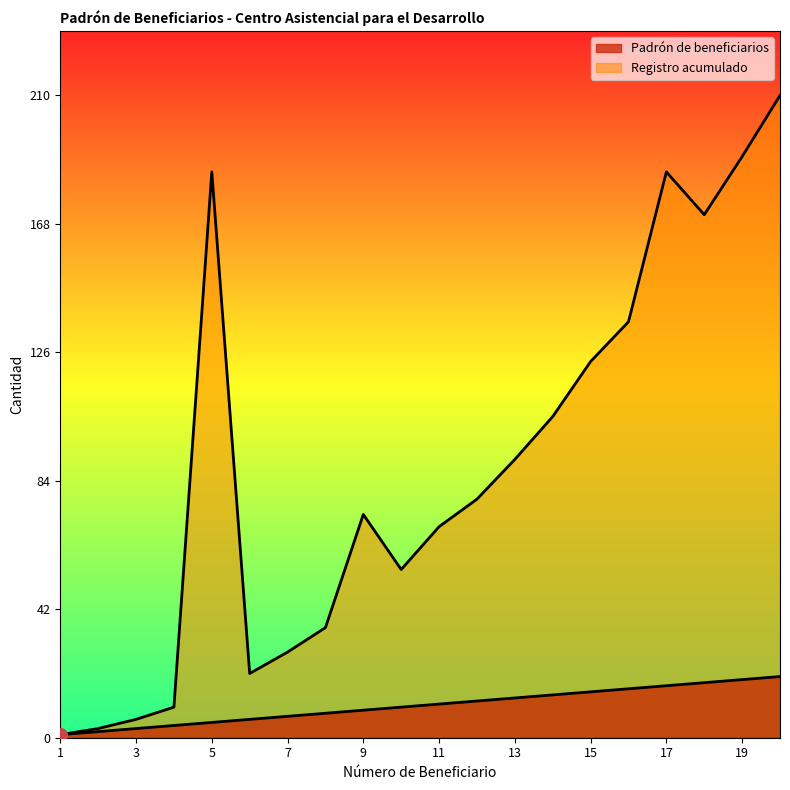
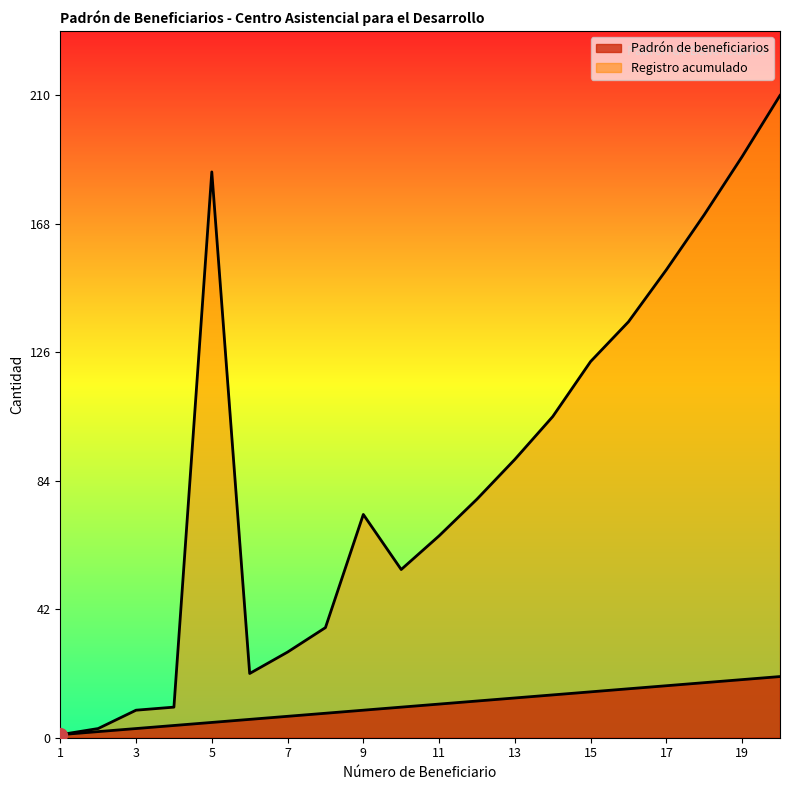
Registro acumulado, 3: 6 -> 9
Registro acumulado, 11: 69 -> 66
Registro acumulado, 17: 185 -> 153
